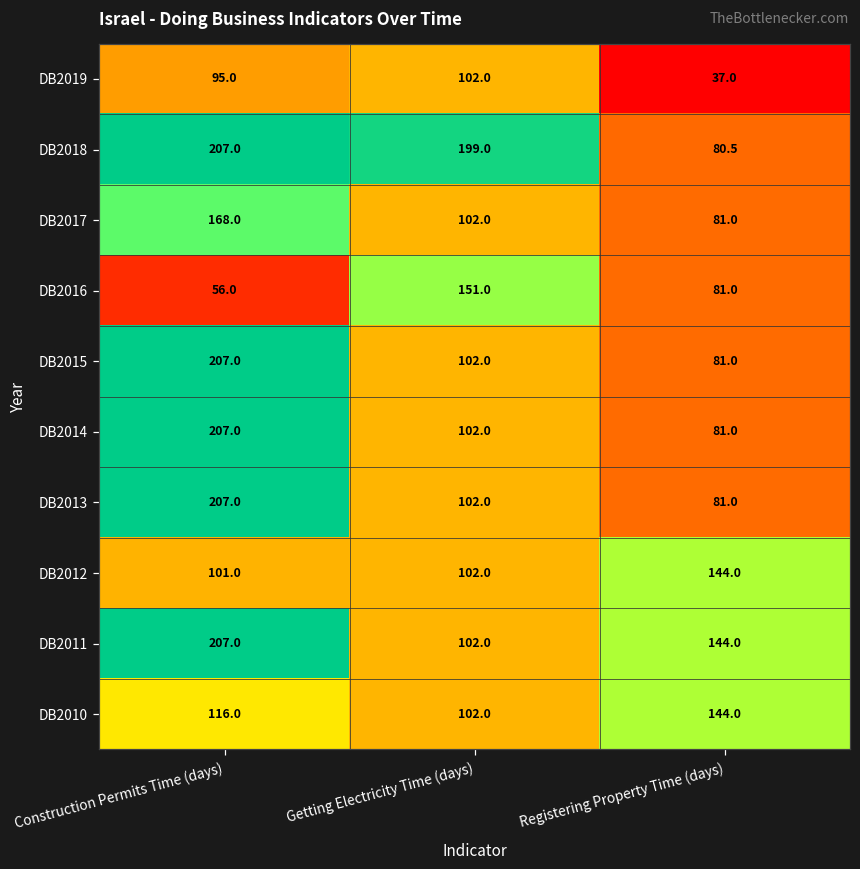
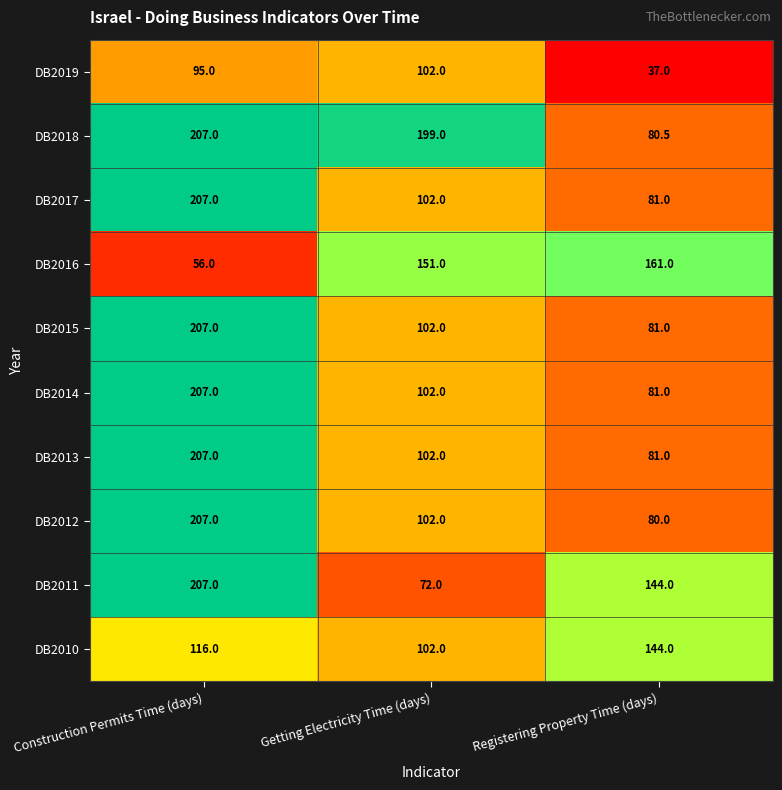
DB2017, Construction Permits Time (days): 168.0 -> 207.0
DB2016, Registering Property Time (days): 81.0 -> 161.0
DB2012, Construction Permits Time (days): 101.0 -> 207.0
DB2012, Registering Property Time (days): 144.0 -> 80.0
DB2011, Getting Electricity Time (days): 102.0 -> 72.0
